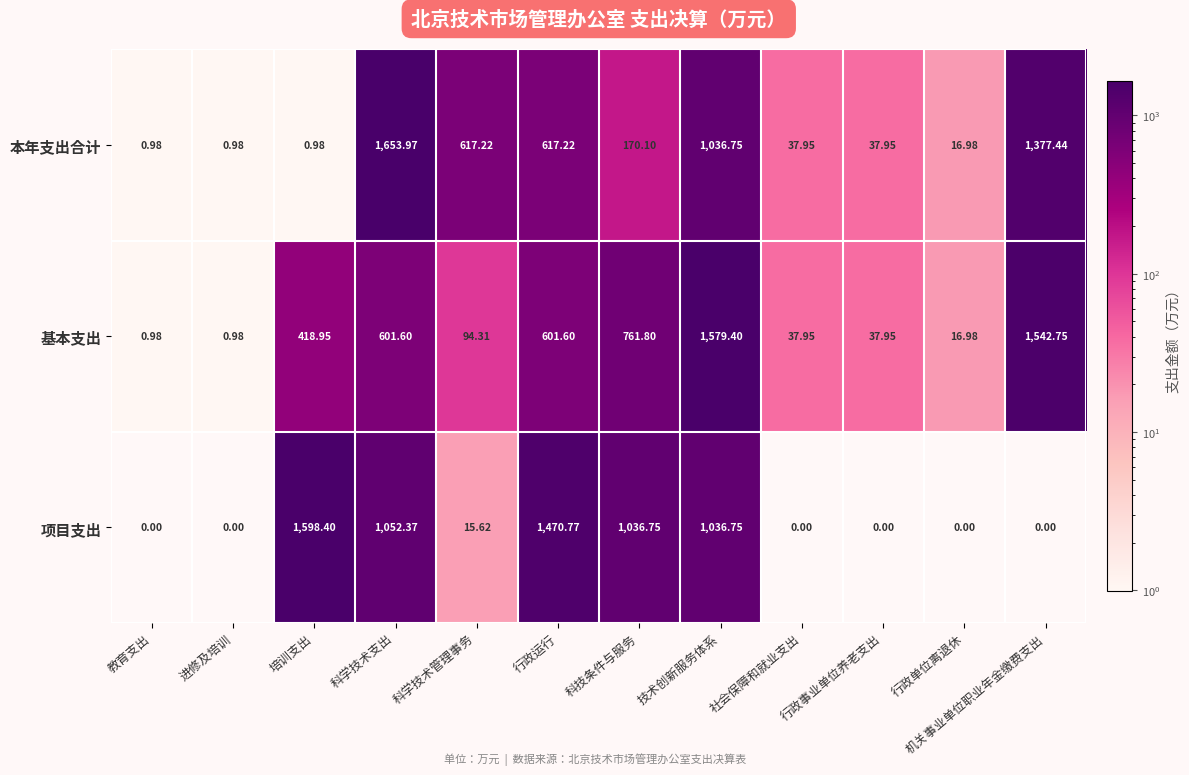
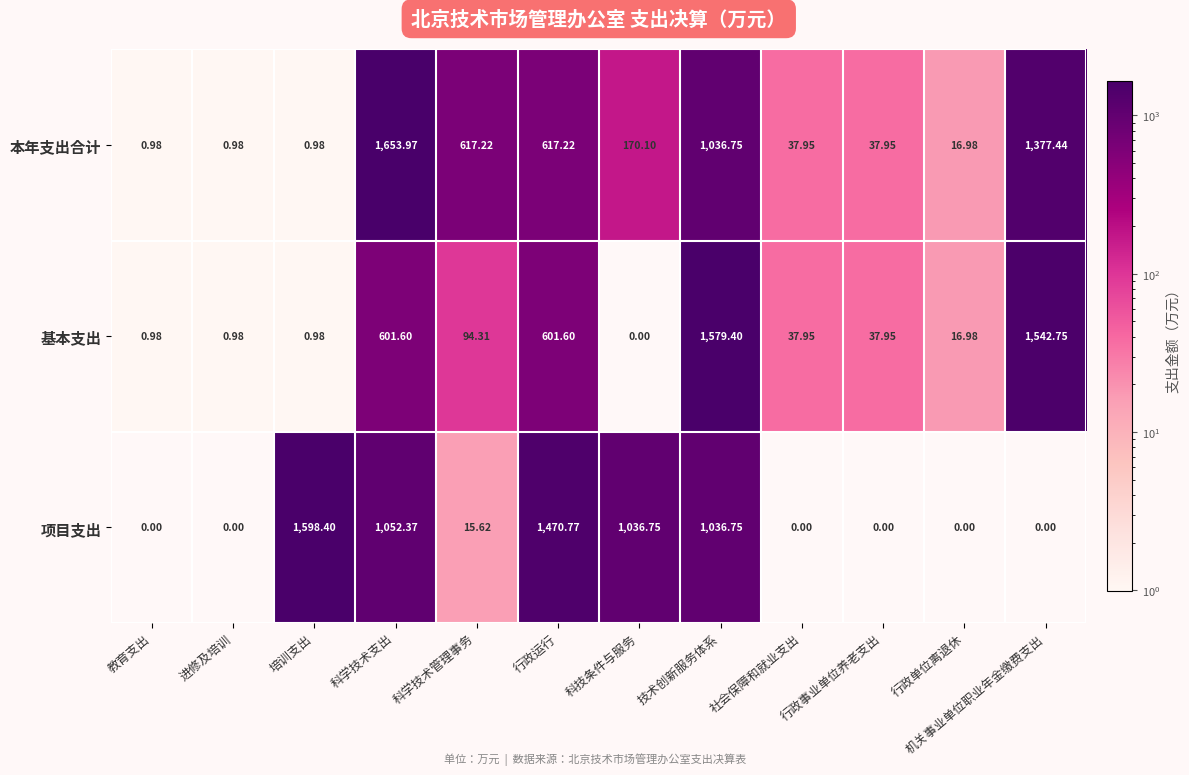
基本支出, 培训支出: 418.95 -> 0.98
基本支出, 科技条件与服务: 761.80 -> 0.00
